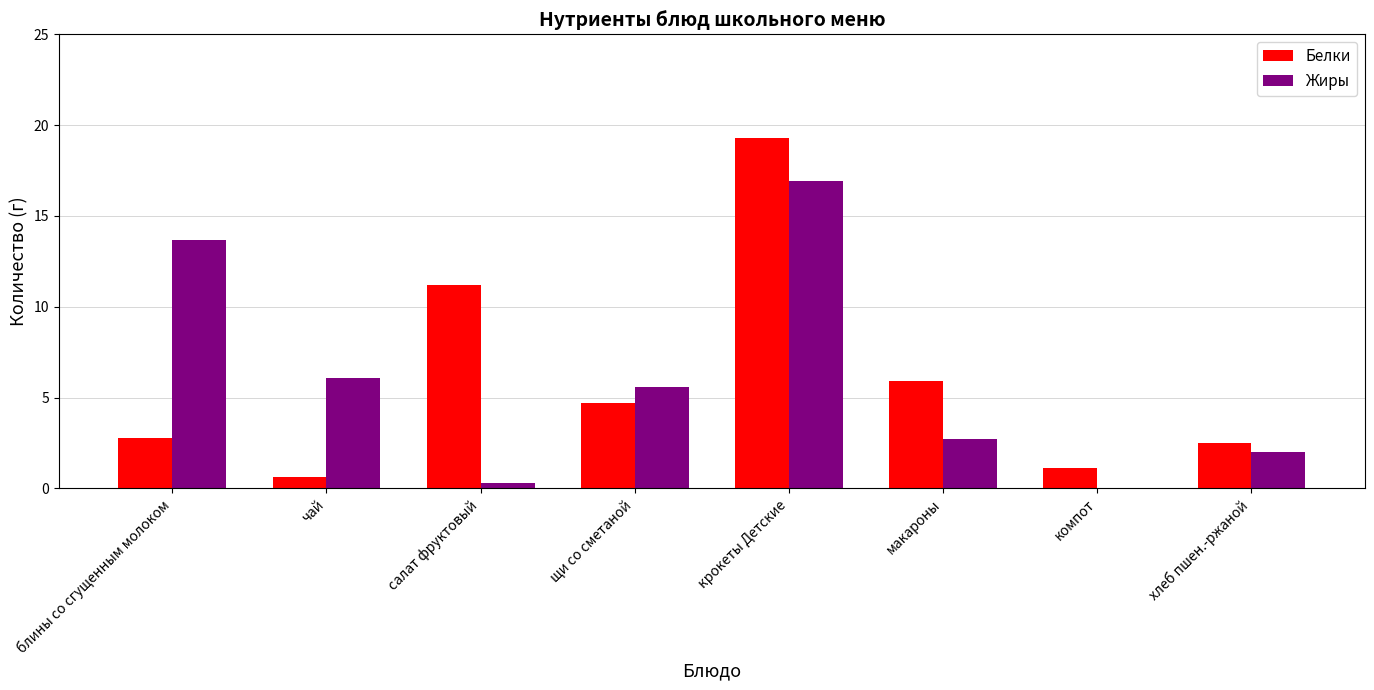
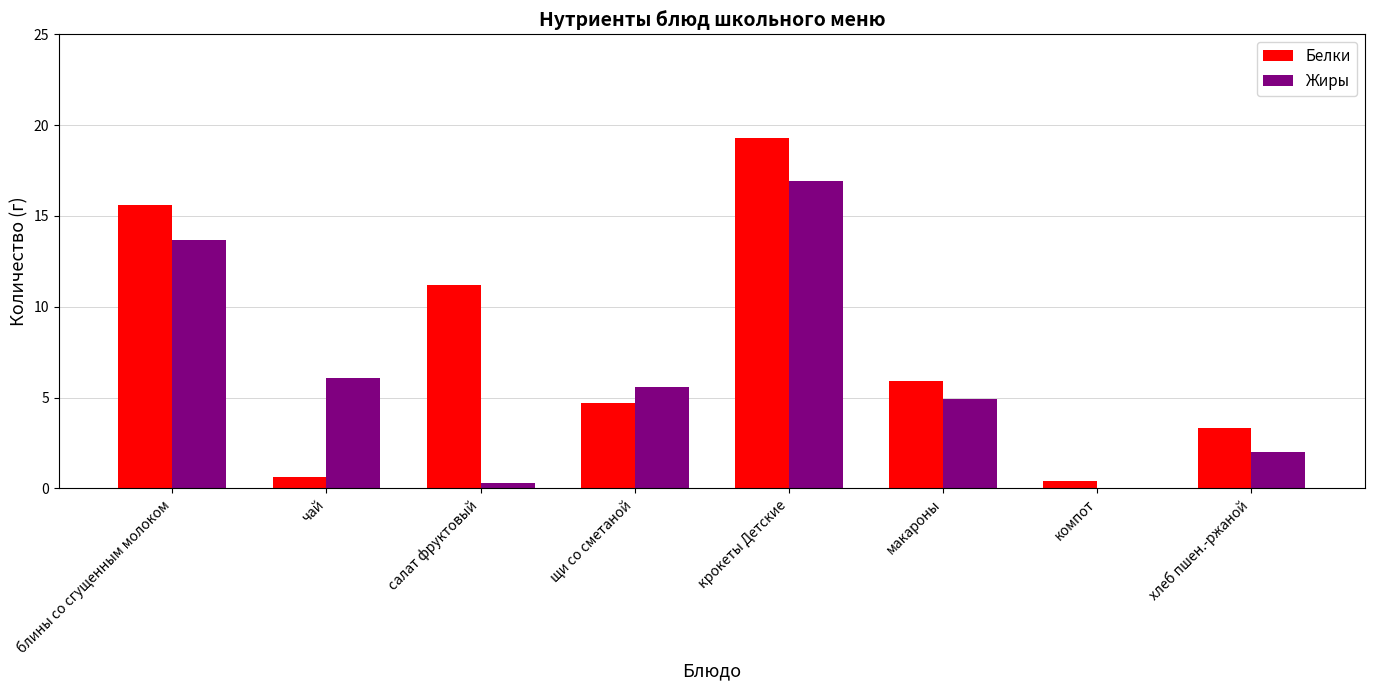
Белки, блины со сгущенным молоком: 2.8 -> 15.6
Жиры, макароны: 2.7 -> 4.9
Белки, компот: 1.1 -> 0.4
Белки, хлеб пшен.-ржаной: 2.5 -> 3.3
